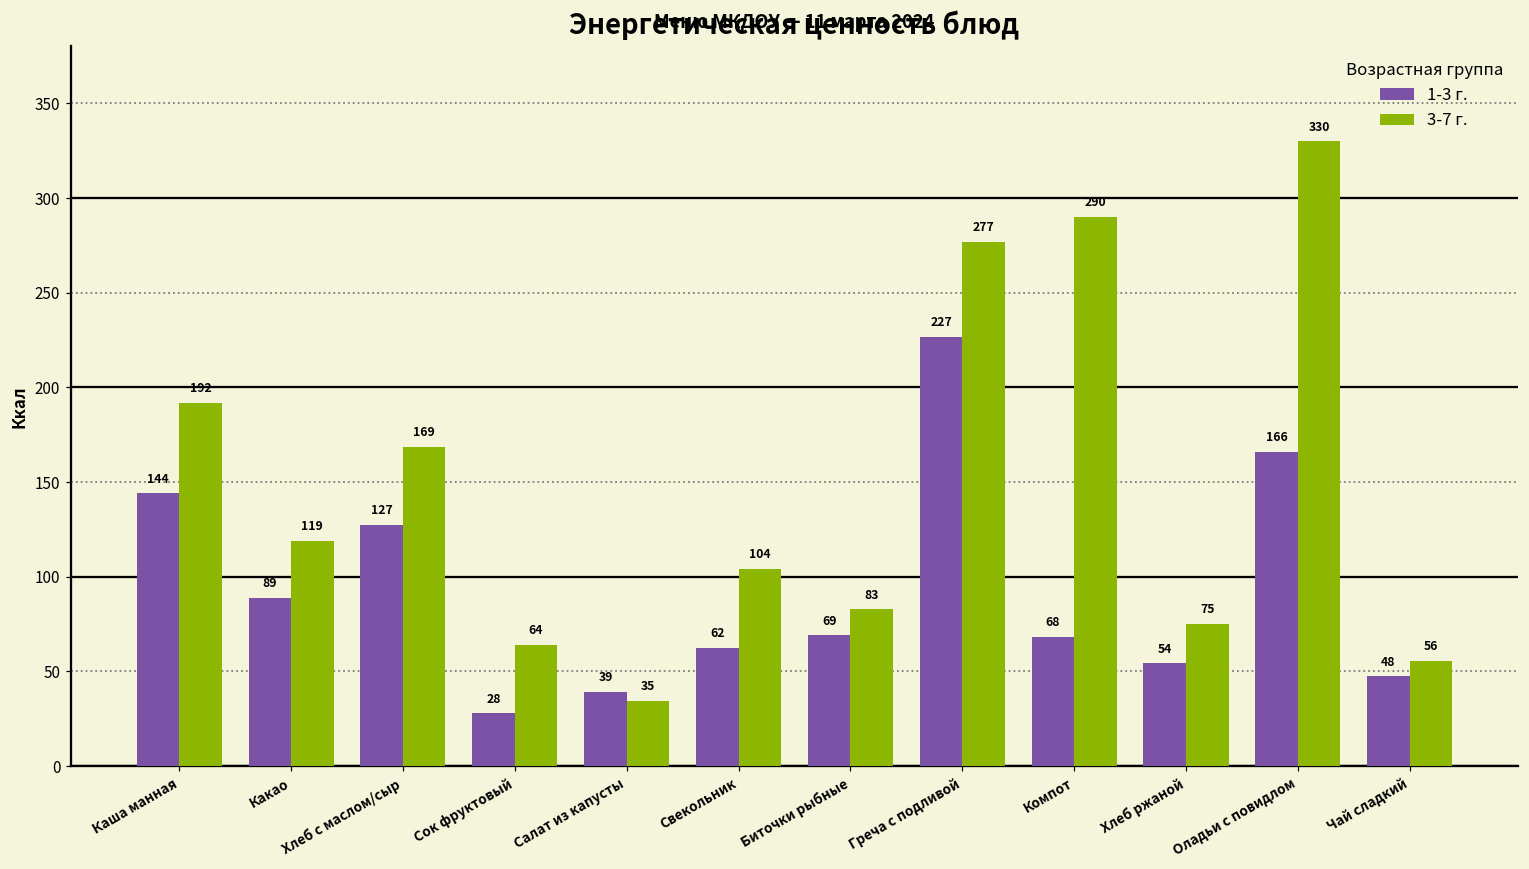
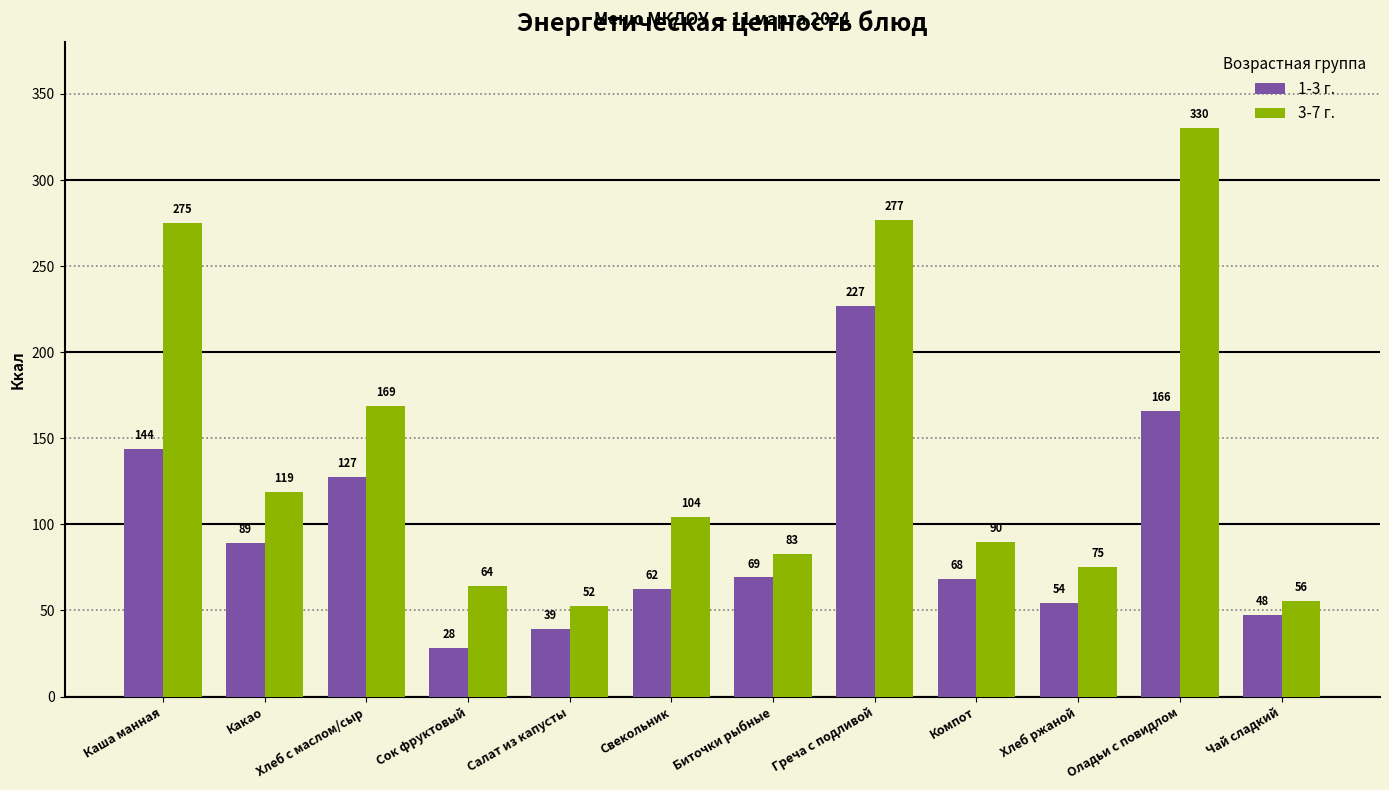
3-7 г., Каша манная: 192 -> 275
3-7 г., Салат из капусты: 35 -> 52
3-7 г., Компот: 290 -> 90
